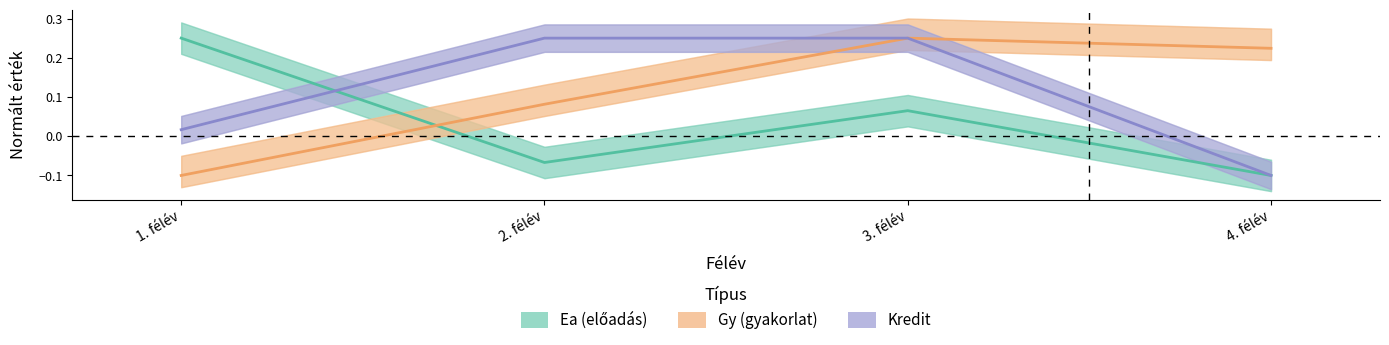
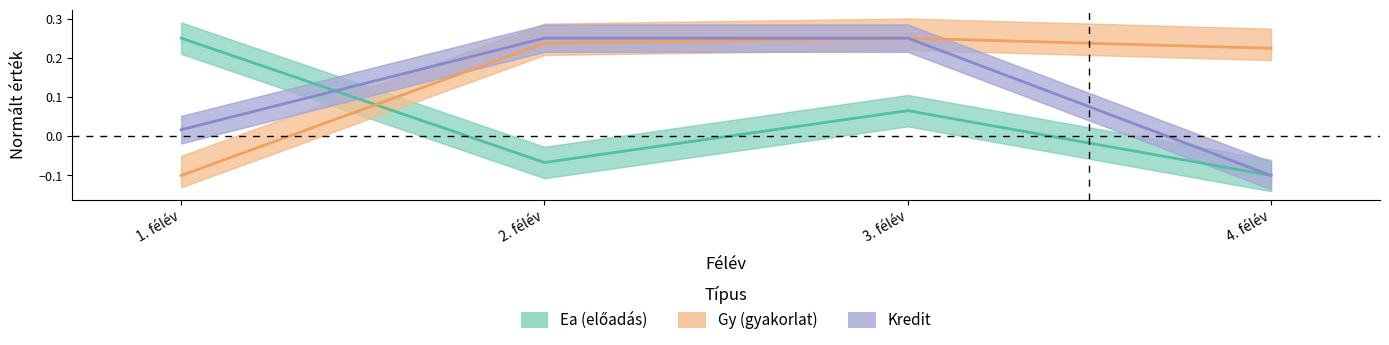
Gy (gyakorlat), 2. félév: 0.08 -> 0.24
